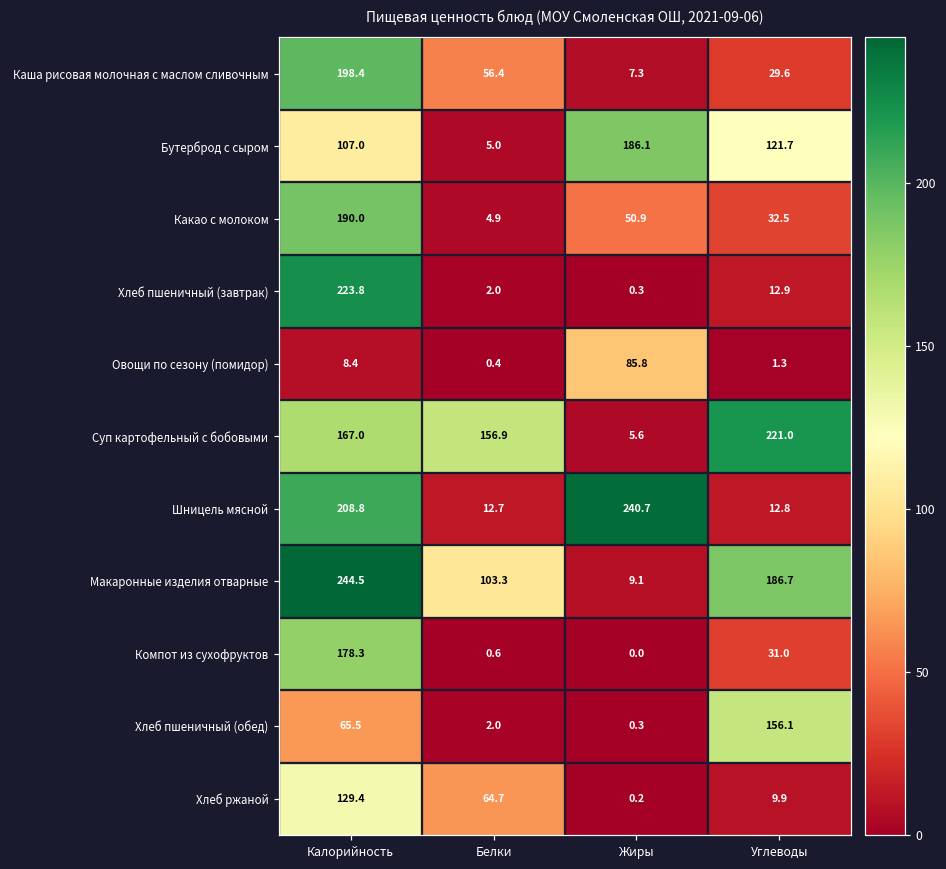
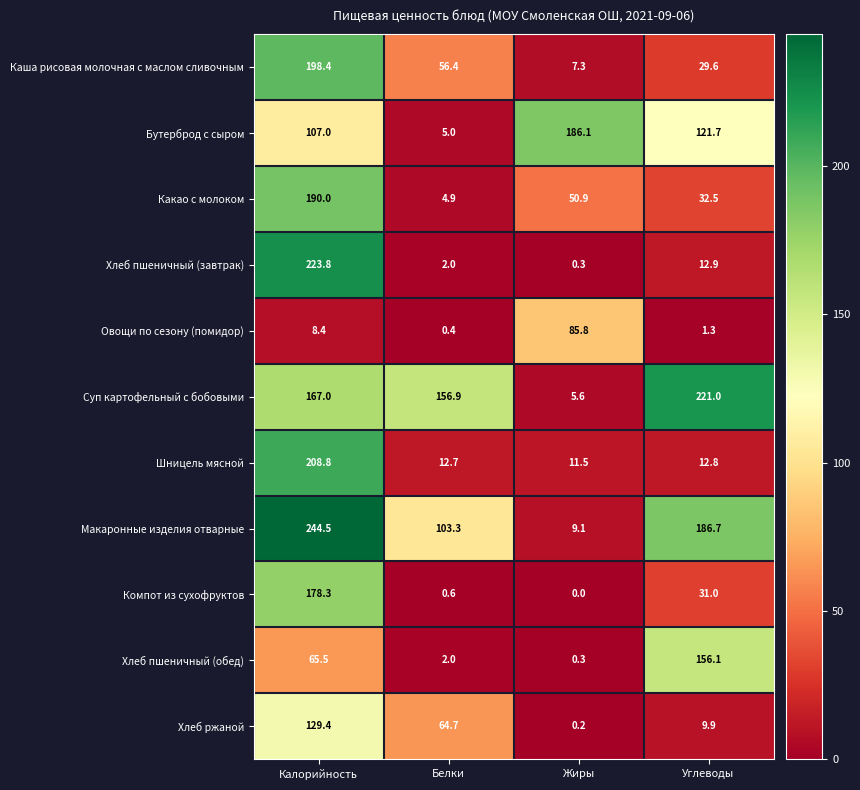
Шницель мясной, Жиры: 240.7 -> 11.5
